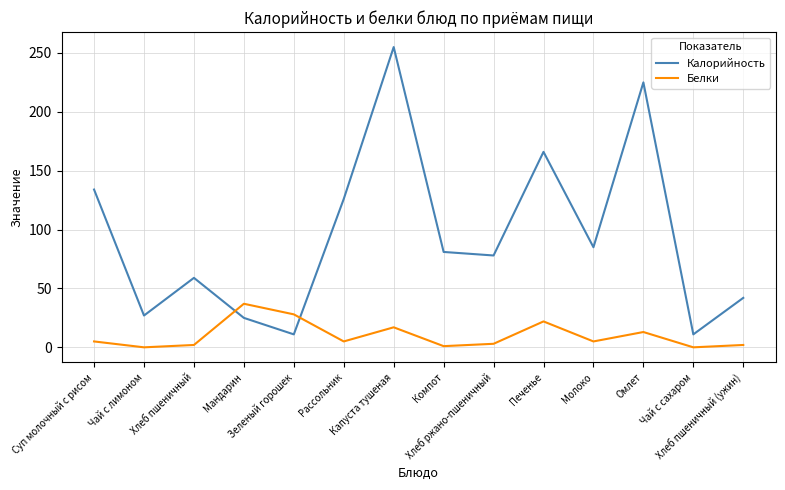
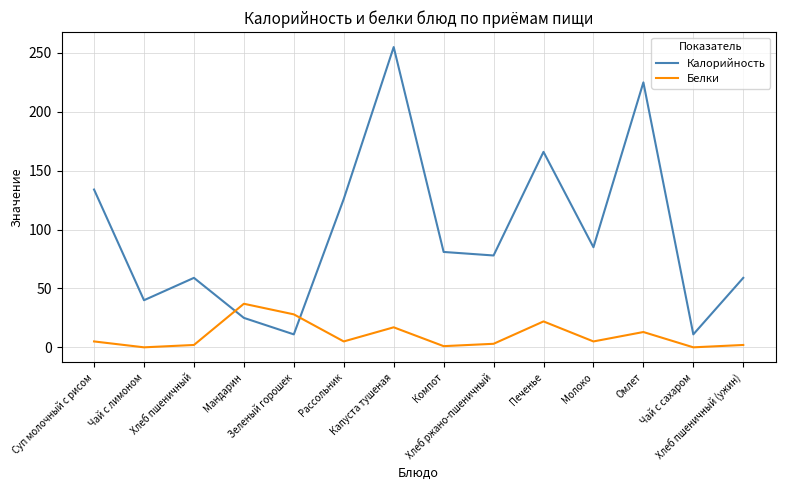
Калорийность, Чай с лимоном: 27 -> 40
Калорийность, Хлеб пшеничный (ужин): 42 -> 59
